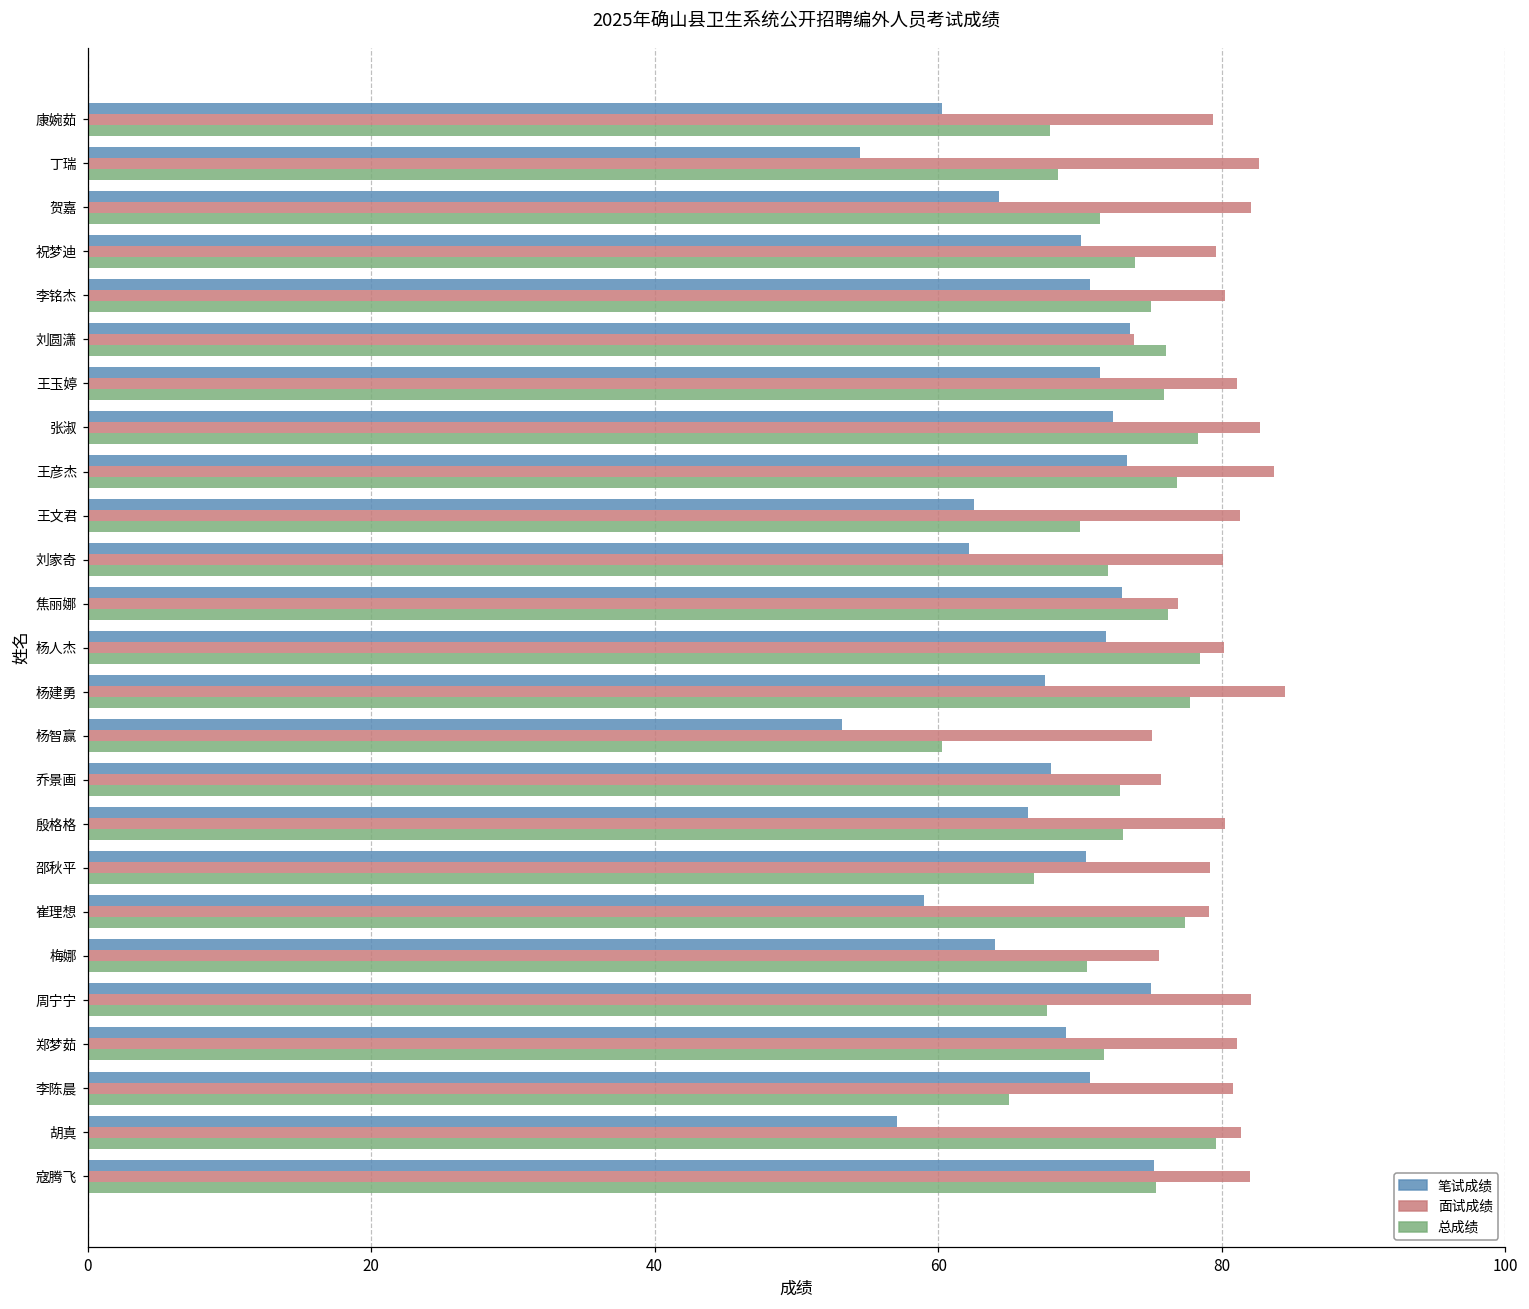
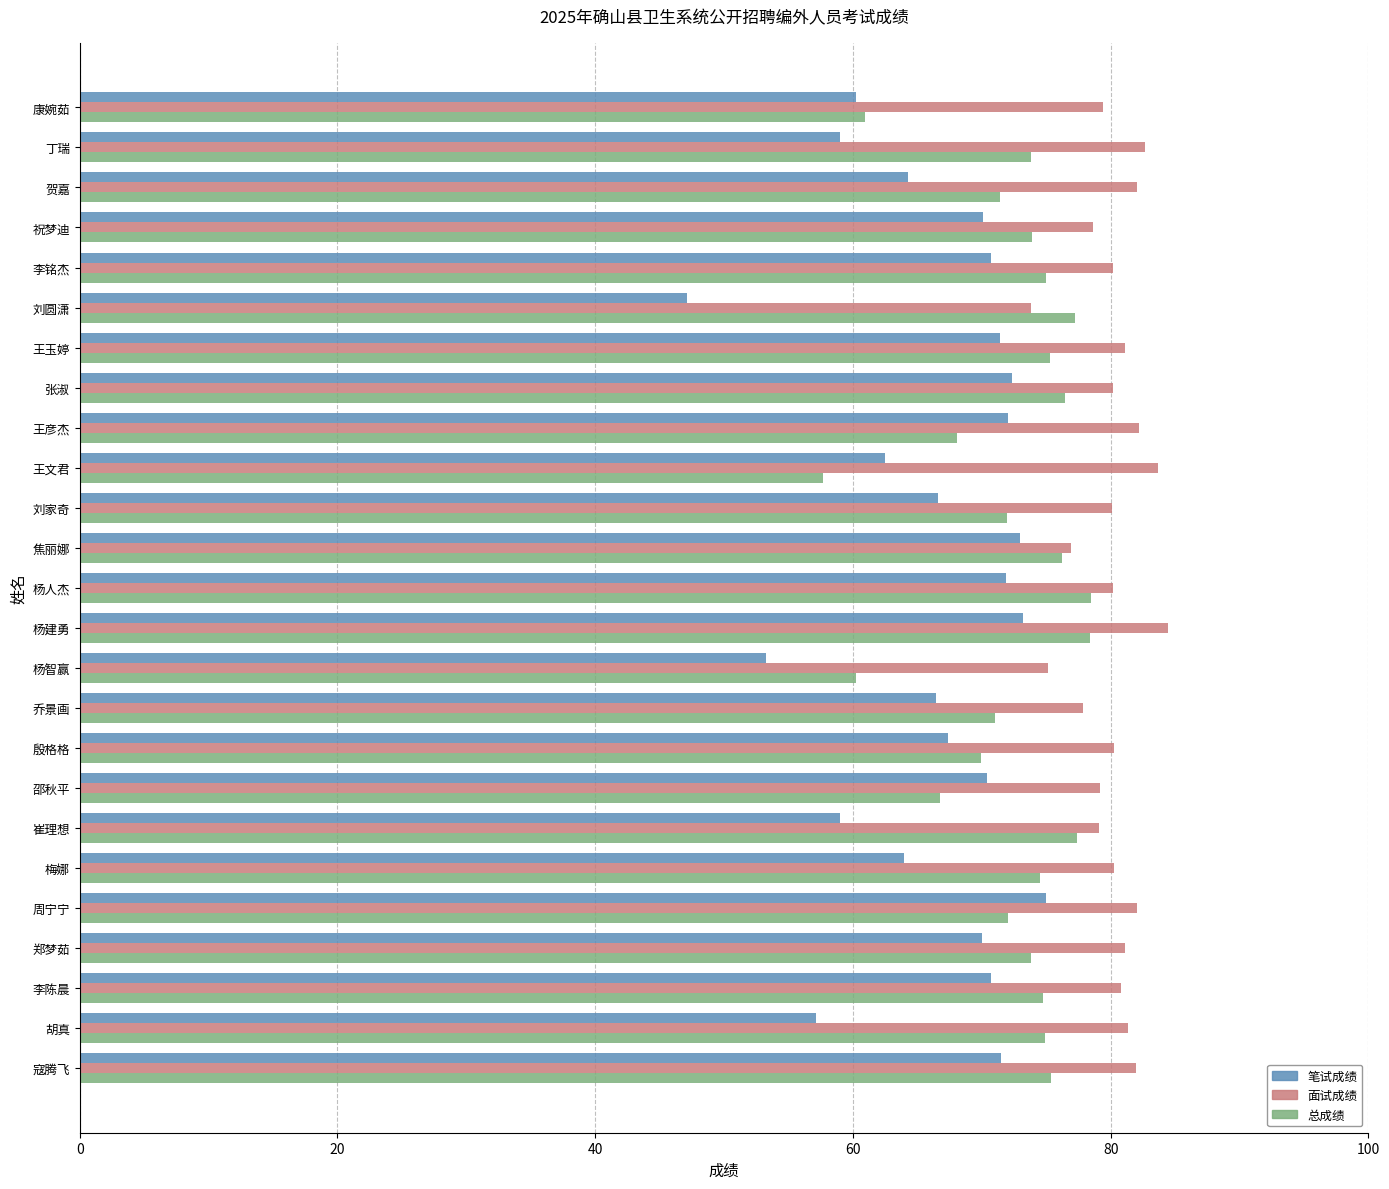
总成绩, 康婉茹: 67.9 -> 61.0
笔试成绩, 丁瑞: 54.5 -> 59.0
总成绩, 丁瑞: 68.5 -> 73.8
面试成绩, 祝梦迪: 79.6 -> 78.6
笔试成绩, 刘圆潇: 73.5 -> 47.1
总成绩, 刘圆潇: 76.1 -> 77.3
总成绩, 王玉婷: 75.9 -> 75.3
面试成绩, 张淑: 82.7 -> 80.2
总成绩, 张淑: 78.3 -> 76.5
笔试成绩, 王彦杰: 73.3 -> 72.0
面试成绩, 王彦杰: 83.7 -> 82.2
总成绩, 王彦杰: 76.9 -> 68.0
面试成绩, 王文君: 81.3 -> 83.7
总成绩, 王文君: 70.0 -> 57.7
笔试成绩, 刘家奇: 62.2 -> 66.6
笔试成绩, 杨建勇: 67.5 -> 73.2
总成绩, 杨建勇: 77.7 -> 78.4
笔试成绩, 乔景画: 68.0 -> 66.4
面试成绩, 乔景画: 75.7 -> 77.8
总成绩, 乔景画: 72.8 -> 71.0
笔试成绩, 殷格格: 66.3 -> 67.4
总成绩, 殷格格: 73.0 -> 70.0
面试成绩, 梅娜: 75.6 -> 80.3
总成绩, 梅娜: 70.5 -> 74.5
总成绩, 周宁宁: 67.7 -> 72.0
笔试成绩, 郑梦茹: 69.0 -> 70.0
总成绩, 郑梦茹: 71.7 -> 73.8
总成绩, 李陈晨: 65.0 -> 74.7
总成绩, 胡真: 79.6 -> 74.9
笔试成绩, 寇腾飞: 75.2 -> 71.5
